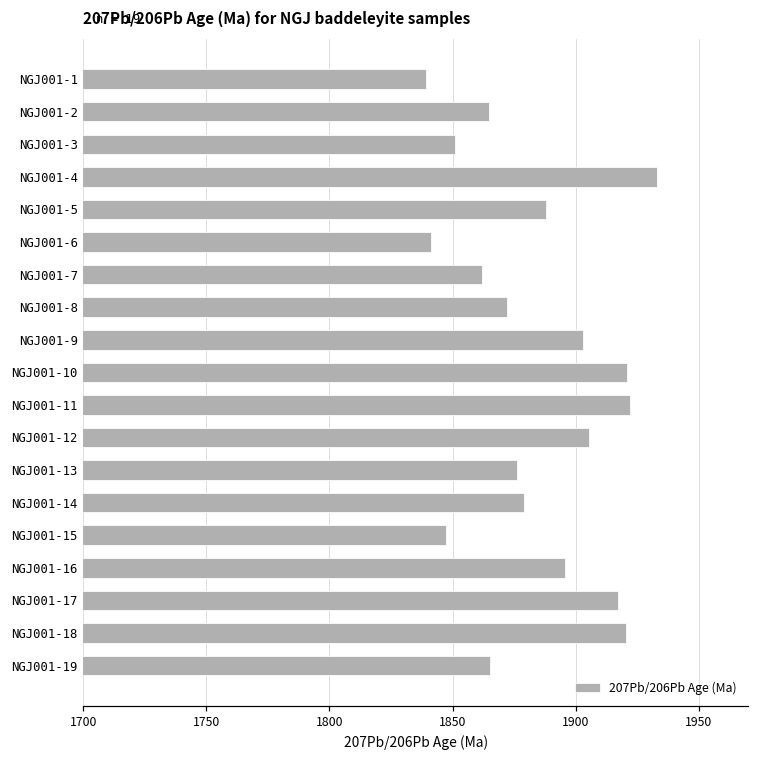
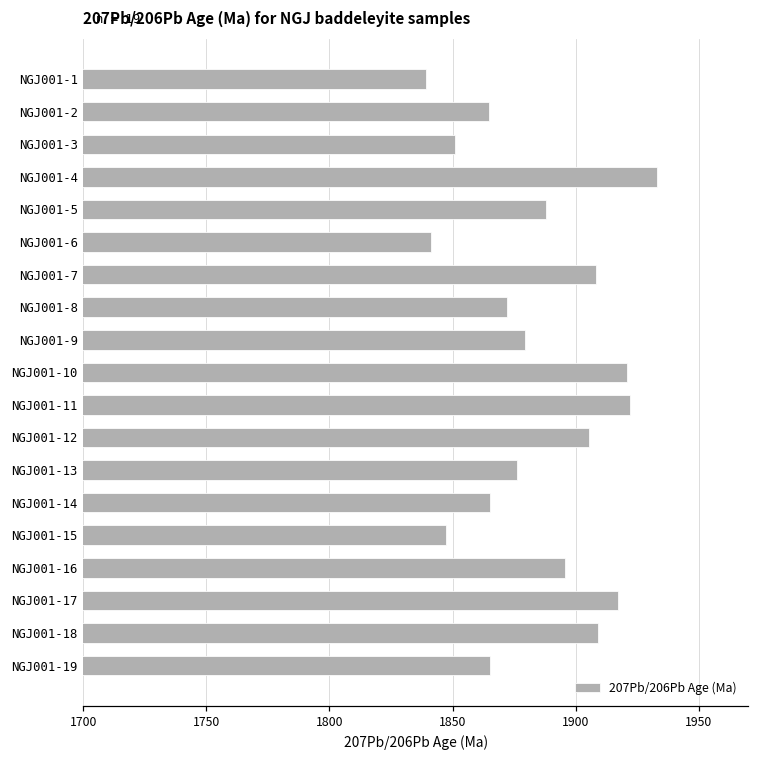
NGJ001-7: 1862 -> 1908
NGJ001-9: 1903 -> 1880
NGJ001-14: 1879 -> 1865
NGJ001-18: 1921 -> 1909
